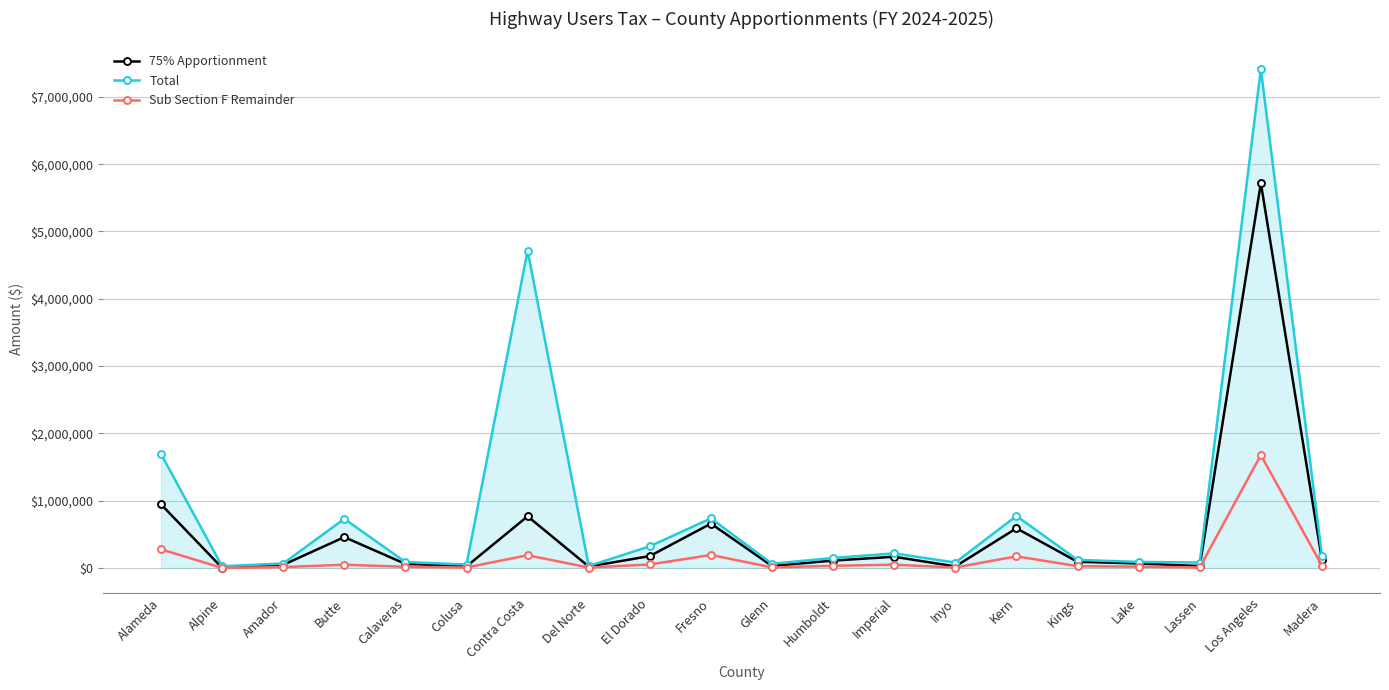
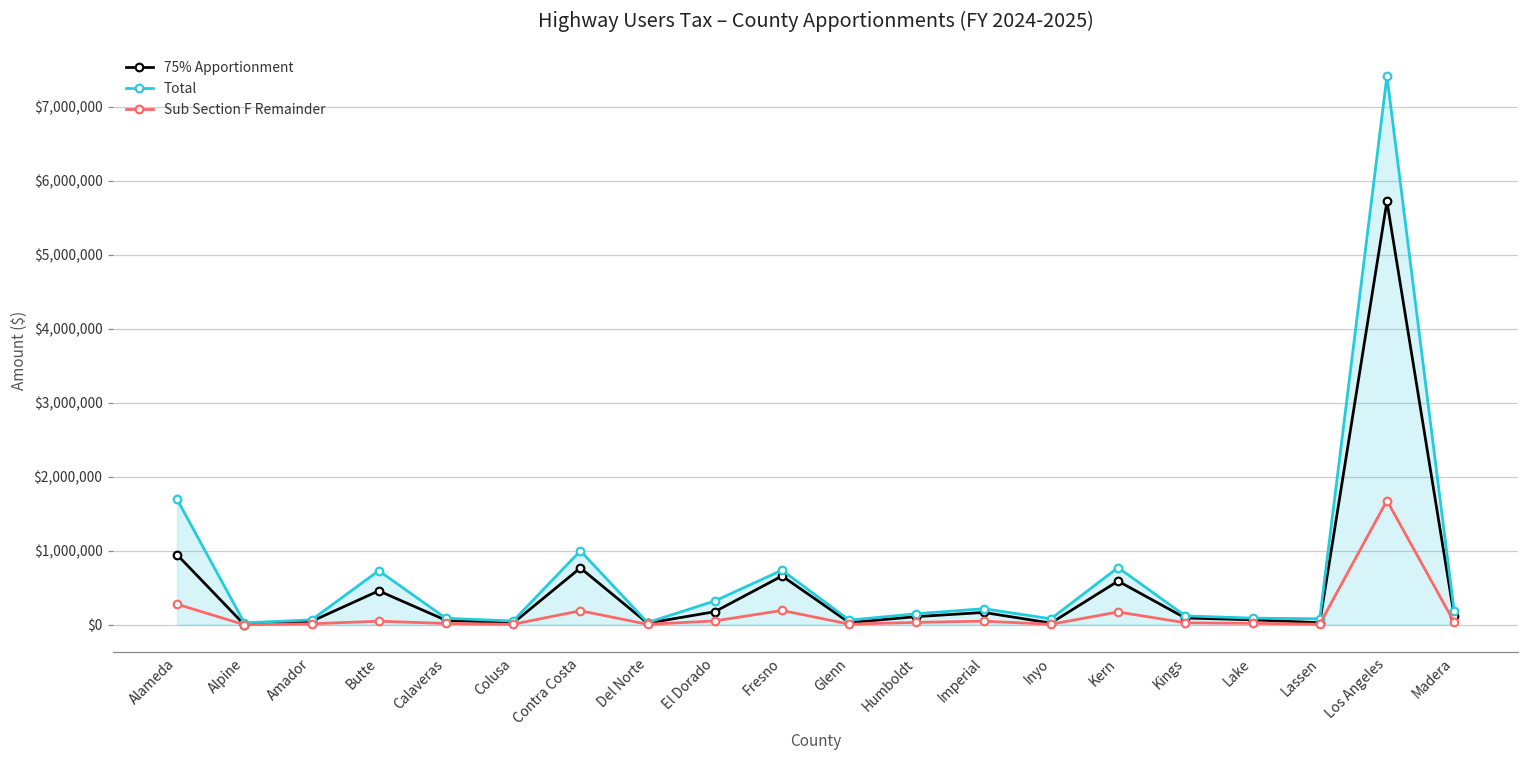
Total, Contra Costa: $4,700,000 -> $1,000,000
